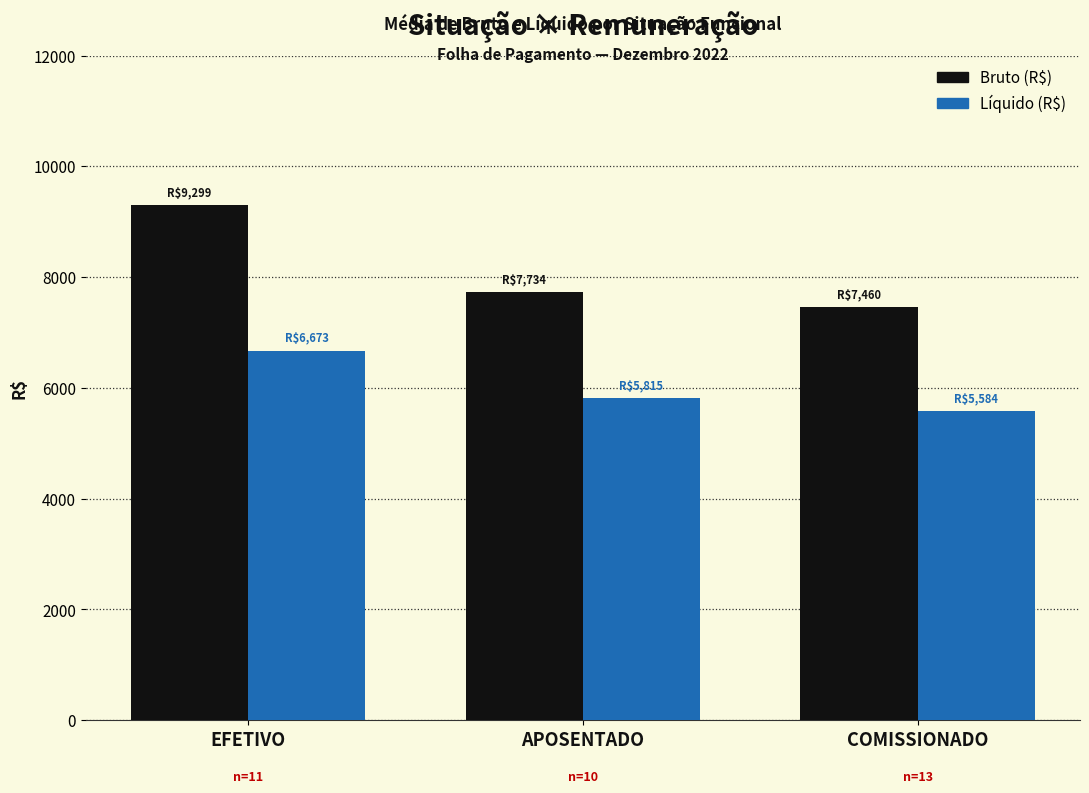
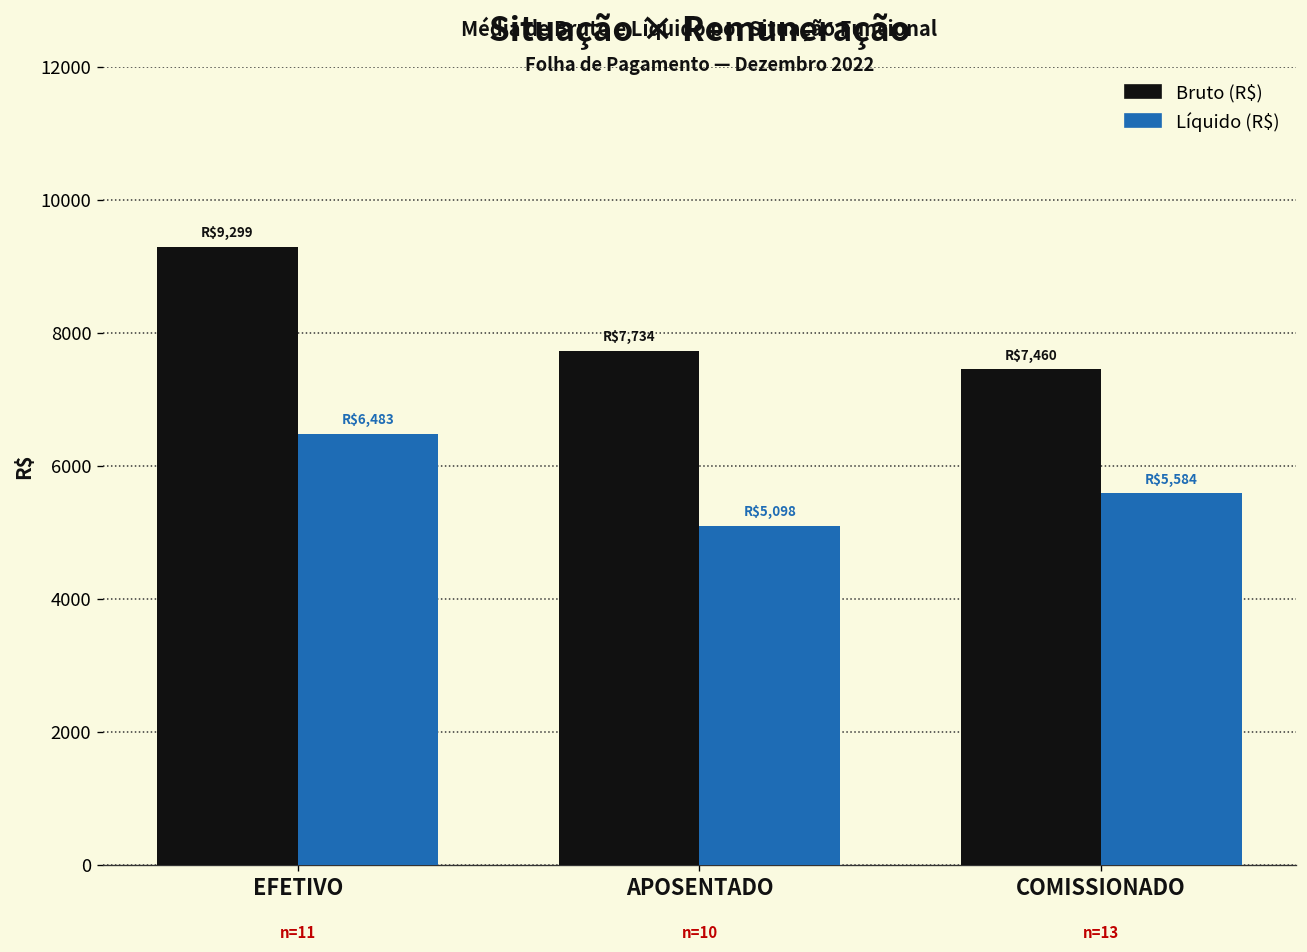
Líquido (R$), EFETIVO: $6,673 -> $6,483
Líquido (R$), APOSENTADO: $5,815 -> $5,098
